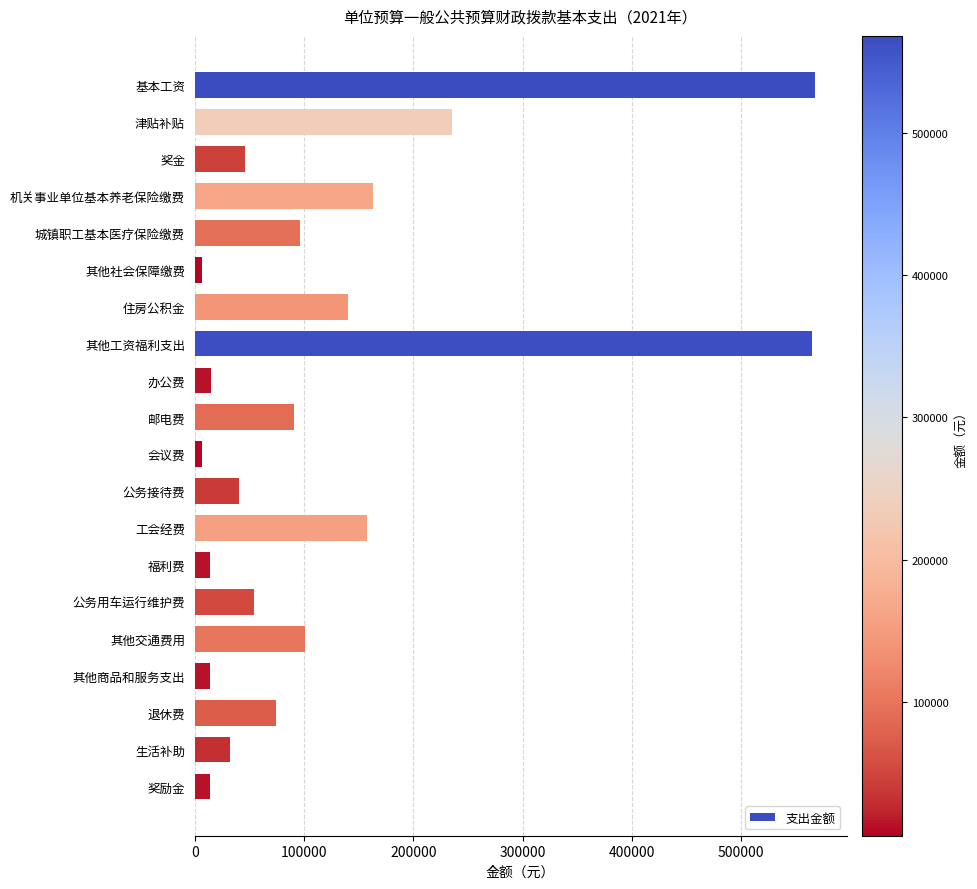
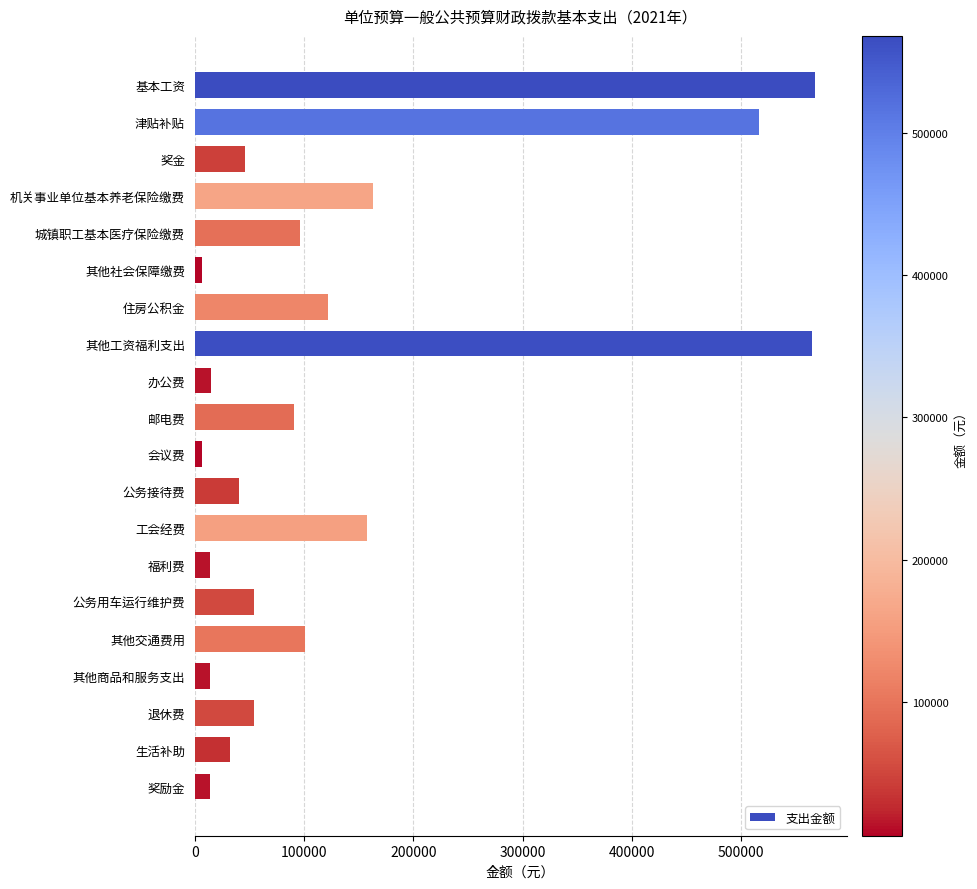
津贴补贴: 235000 -> 516000
住房公积金: 141000 -> 122000
退休费: 74000 -> 54000
